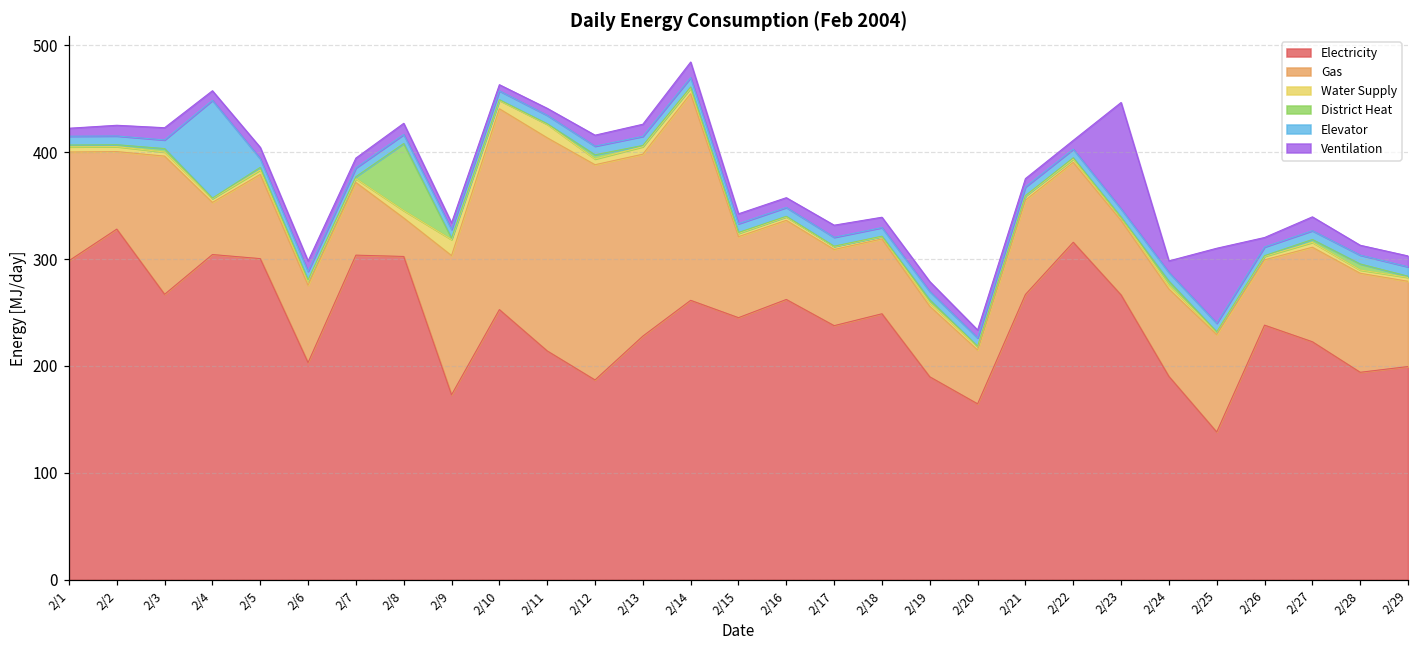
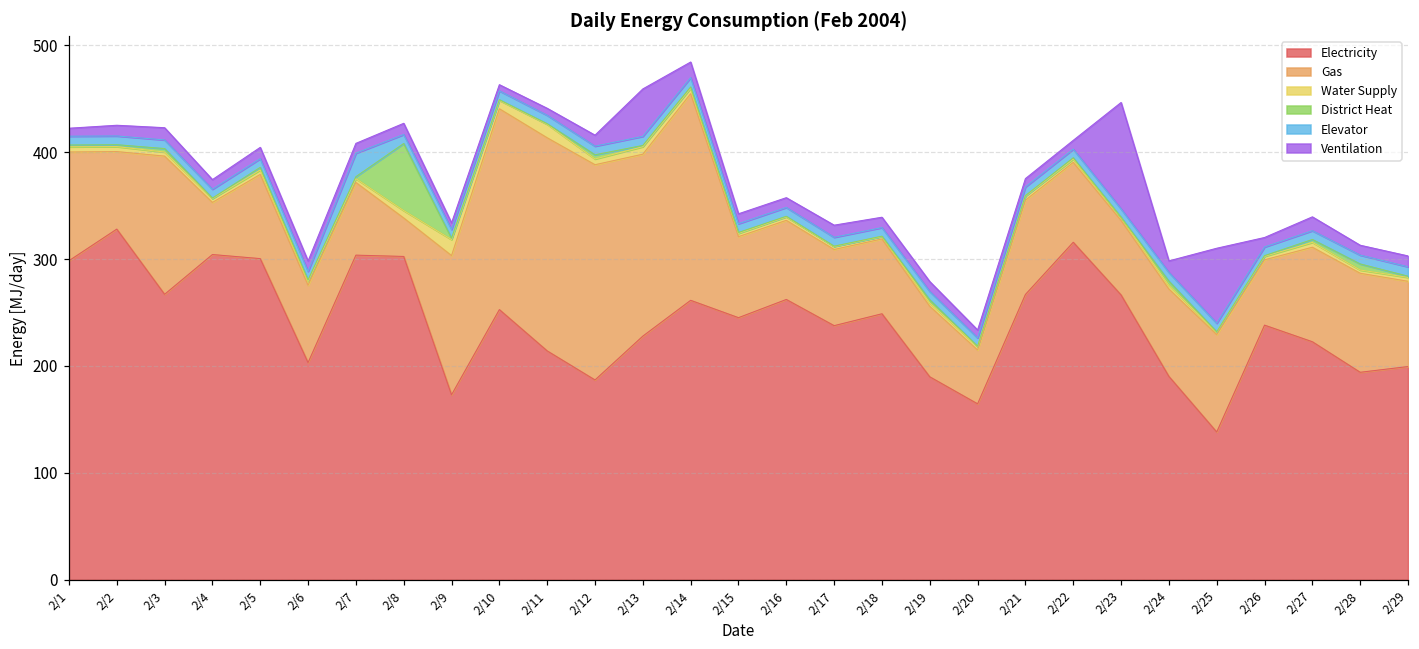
Elevator, 2/4: 90 -> 10
Elevator, 2/7: 10 -> 20
Ventilation, 2/13: 10 -> 40
